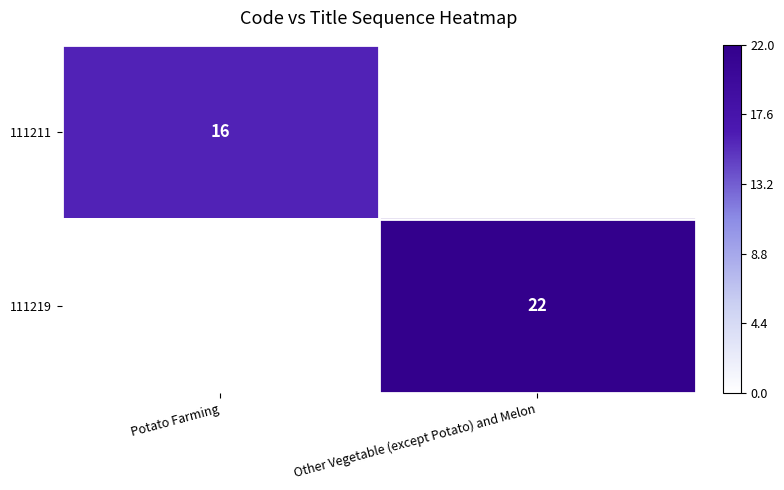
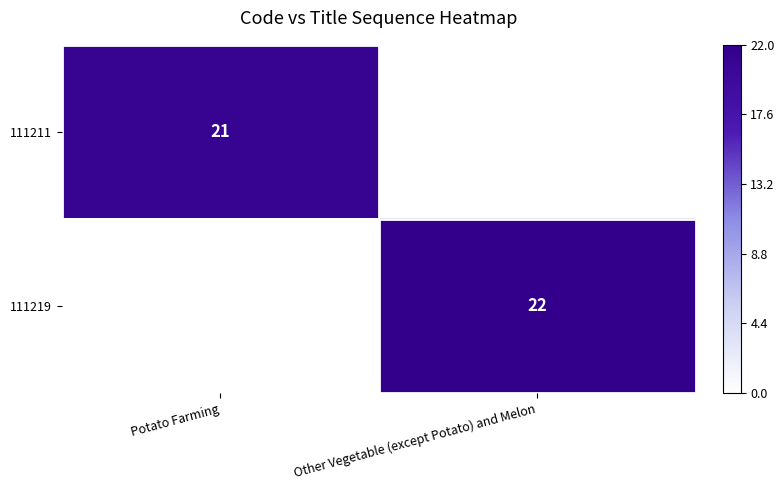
111211, Potato Farming: 16 -> 21
